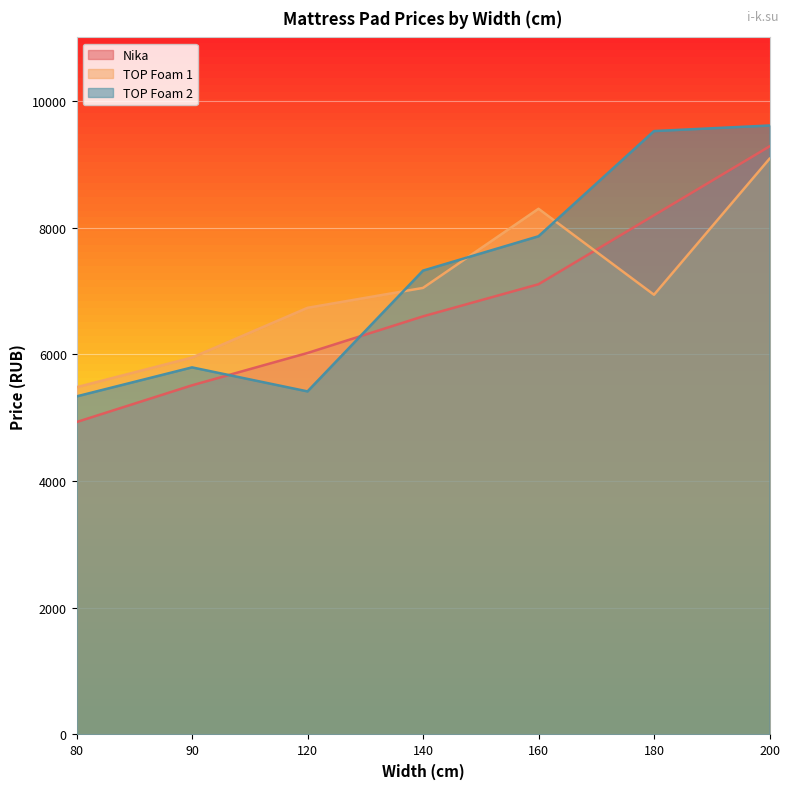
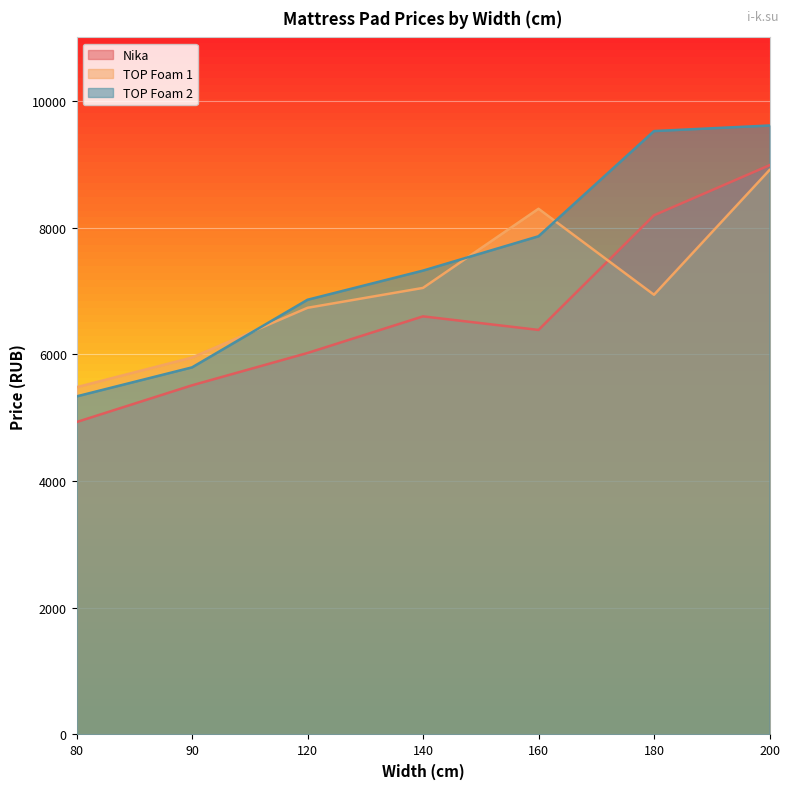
TOP Foam 2, 120: 5400 -> 6900
Nika, 160: 7100 -> 6400
Nika, 200: 9300 -> 9000
TOP Foam 1, 200: 9100 -> 8900
